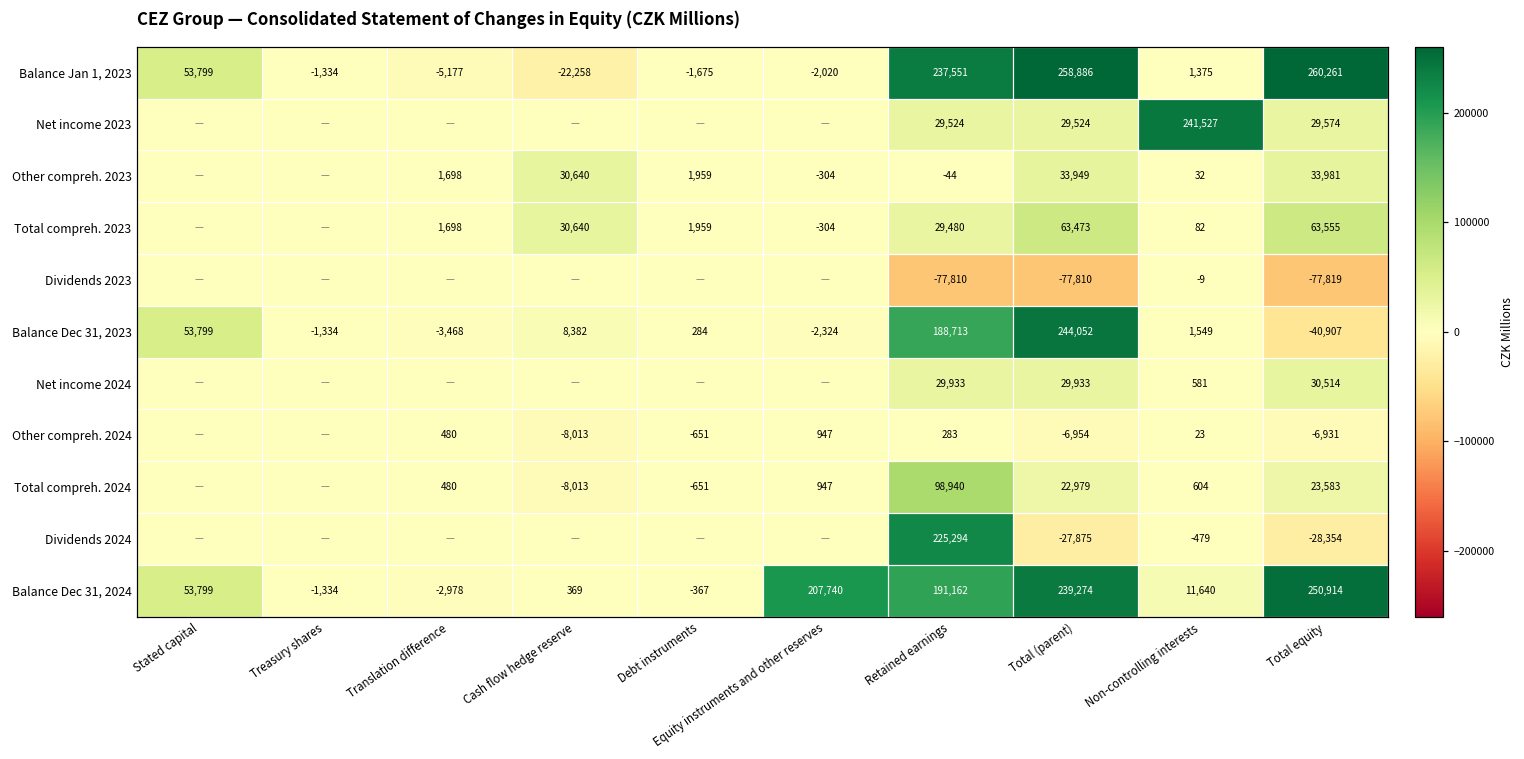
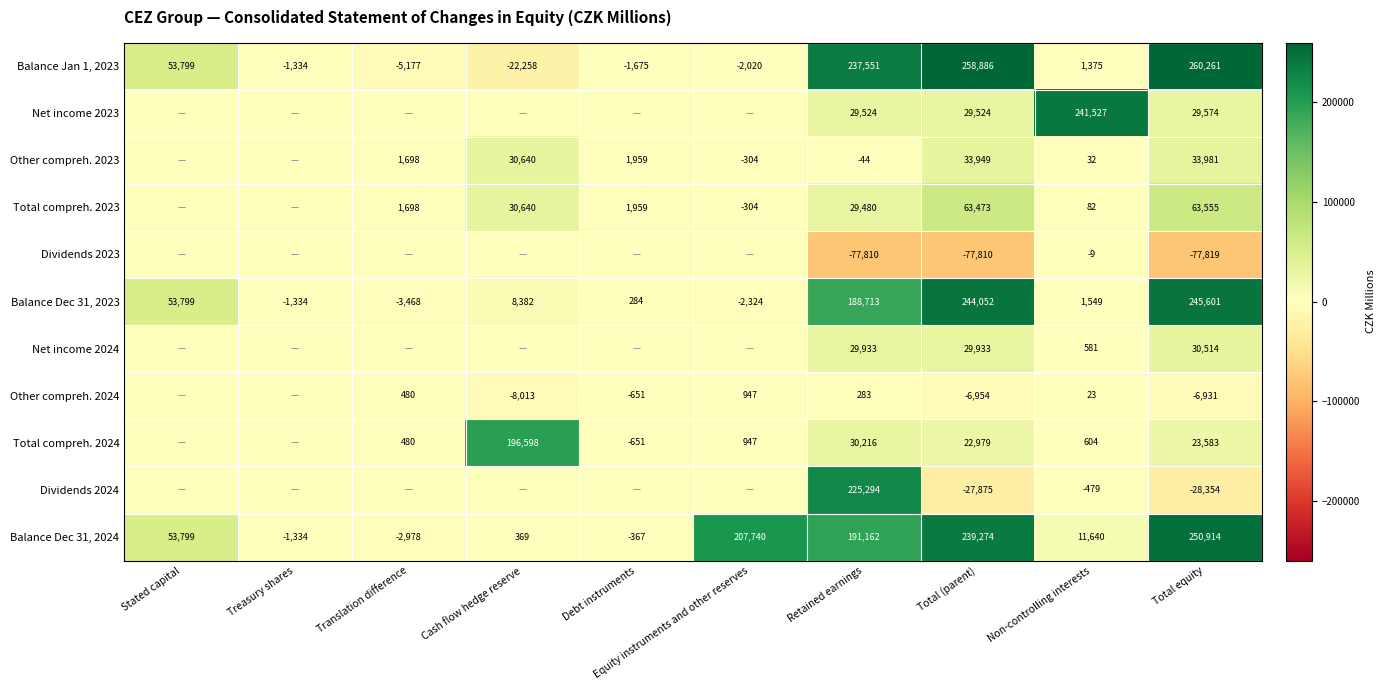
Balance Dec 31, 2023, Total equity: -40,907 -> 245,601
Total compreh. 2024, Cash flow hedge reserve: -8,013 -> 196,598
Total compreh. 2024, Retained earnings: 98,940 -> 30,216
